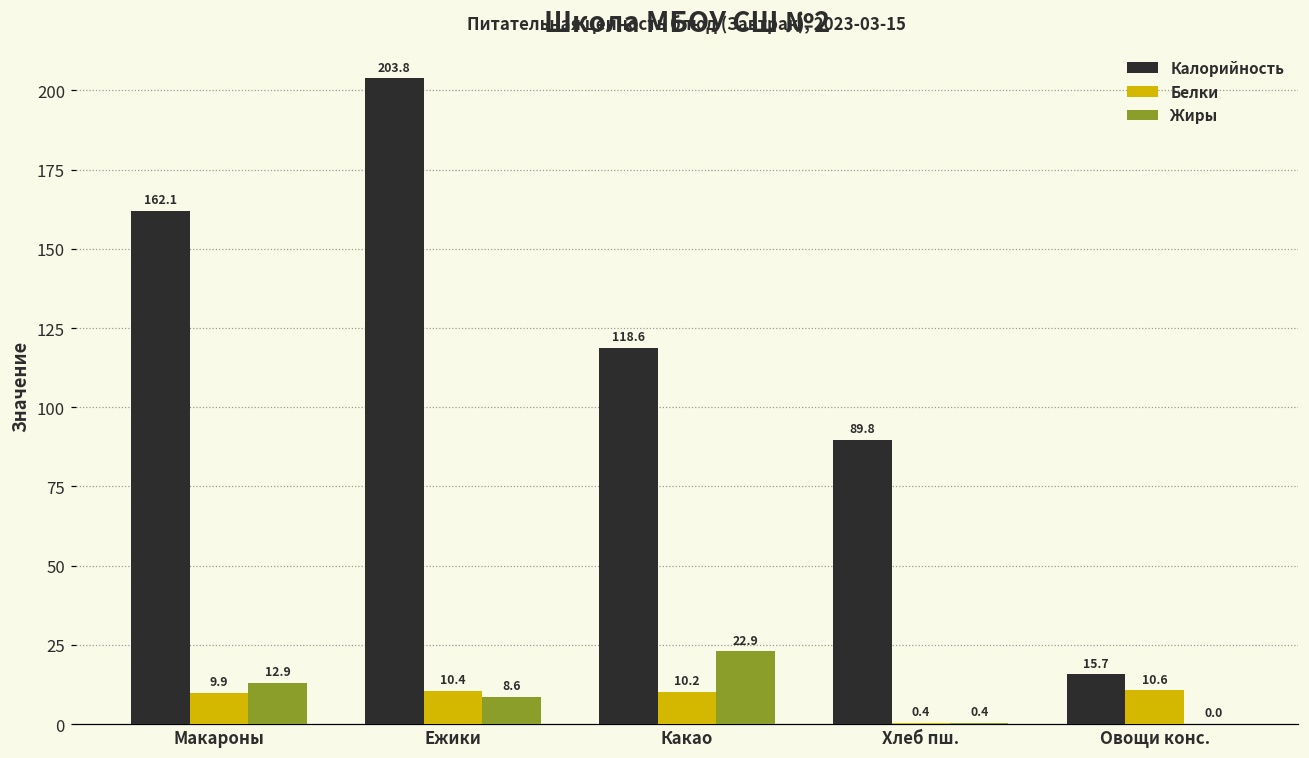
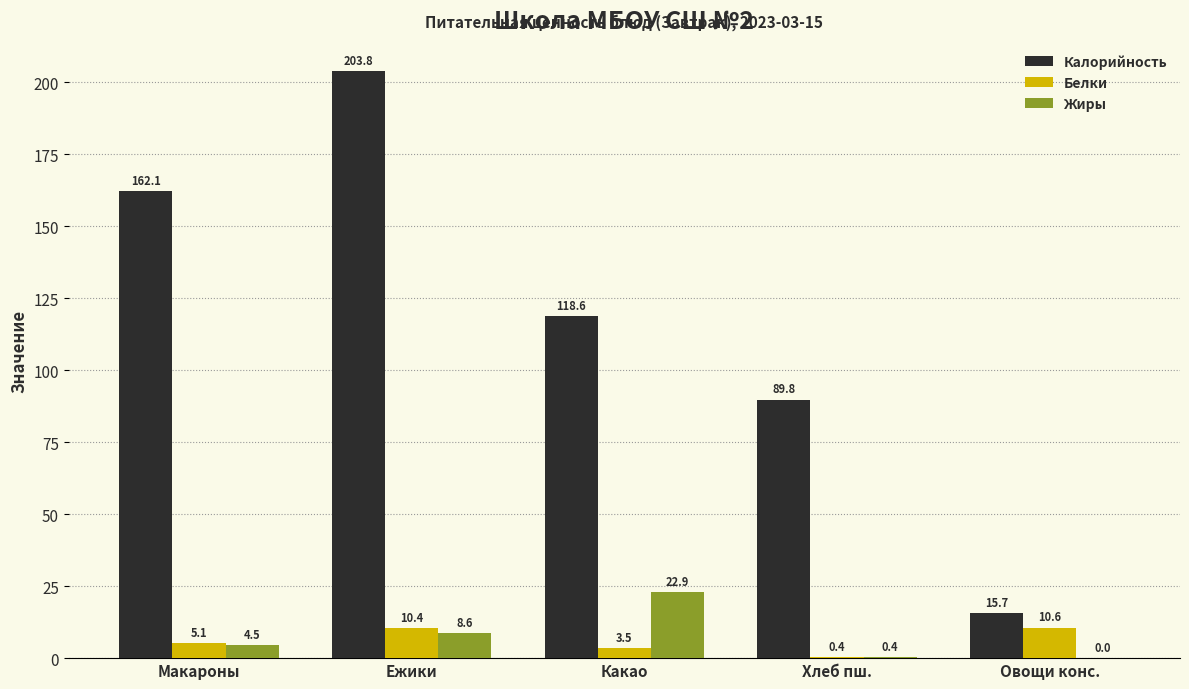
Белки, Макароны: 9.9 -> 5.1
Жиры, Макароны: 12.9 -> 4.5
Белки, Какао: 10.2 -> 3.5
